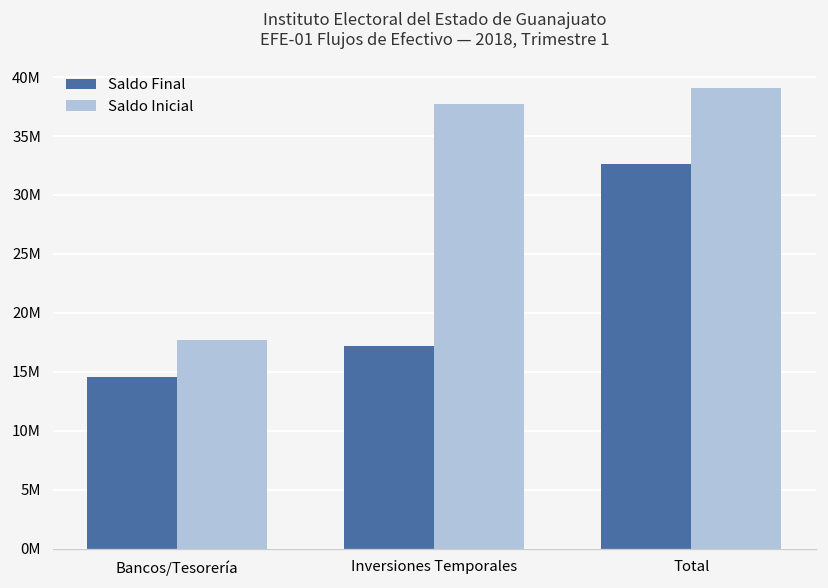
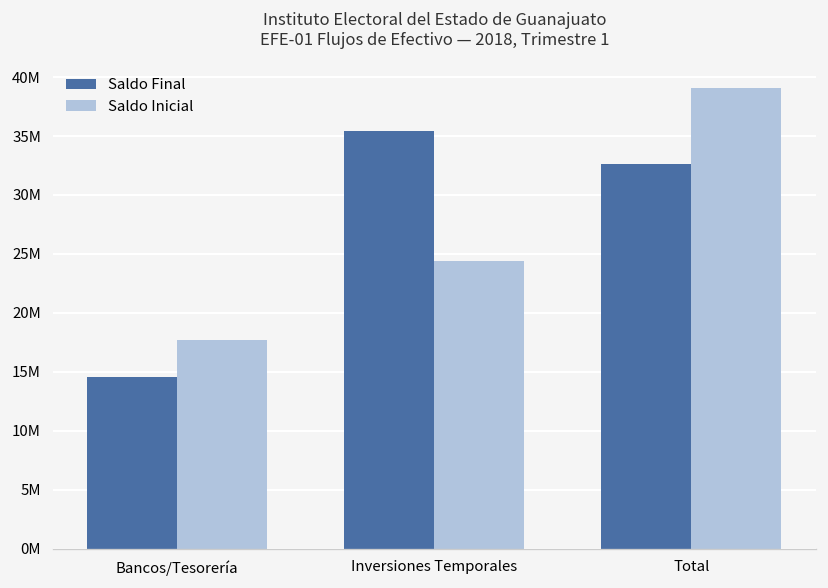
Saldo Final, Inversiones Temporales: 17000000 -> 35000000
Saldo Inicial, Inversiones Temporales: 38000000 -> 24000000
